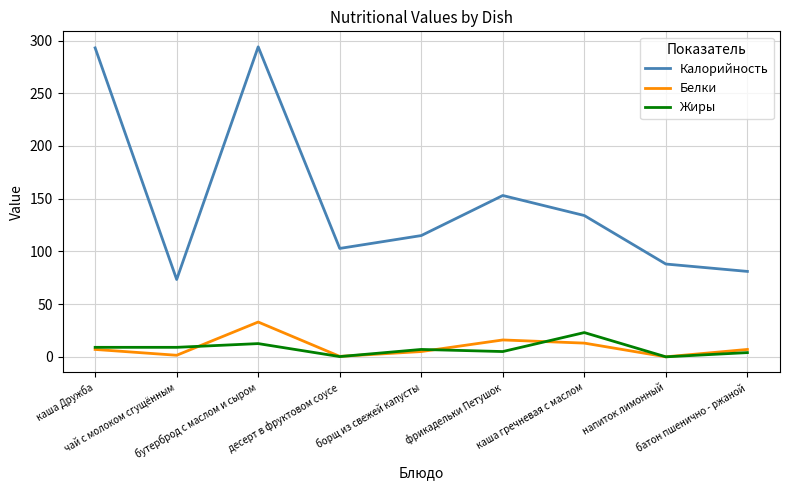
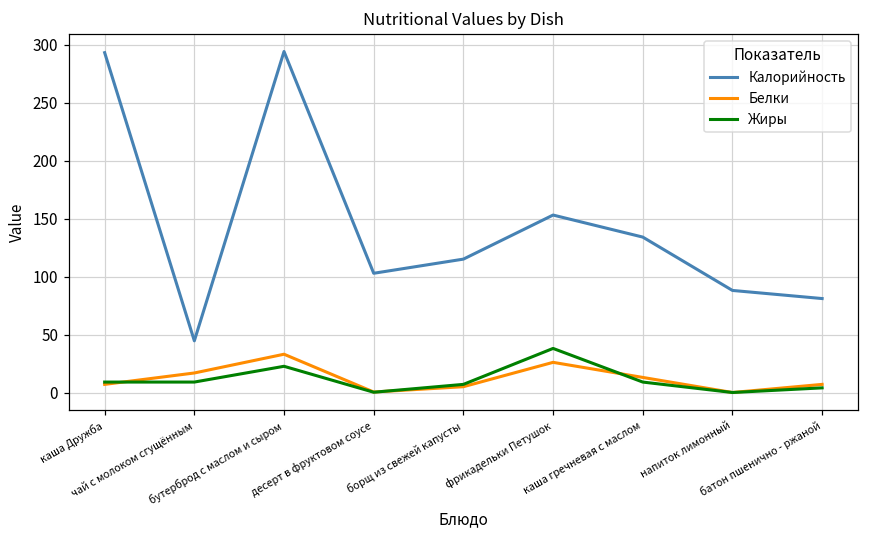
Калорийность, чай с молоком сгущённым: 73 -> 45
Белки, чай с молоком сгущённым: 1 -> 17
Жиры, бутерброд с маслом и сыром: 13 -> 23
Белки, фрикадельки Петушок: 16 -> 26
Жиры, фрикадельки Петушок: 5 -> 38
Жиры, каша гречневая с маслом: 23 -> 9
